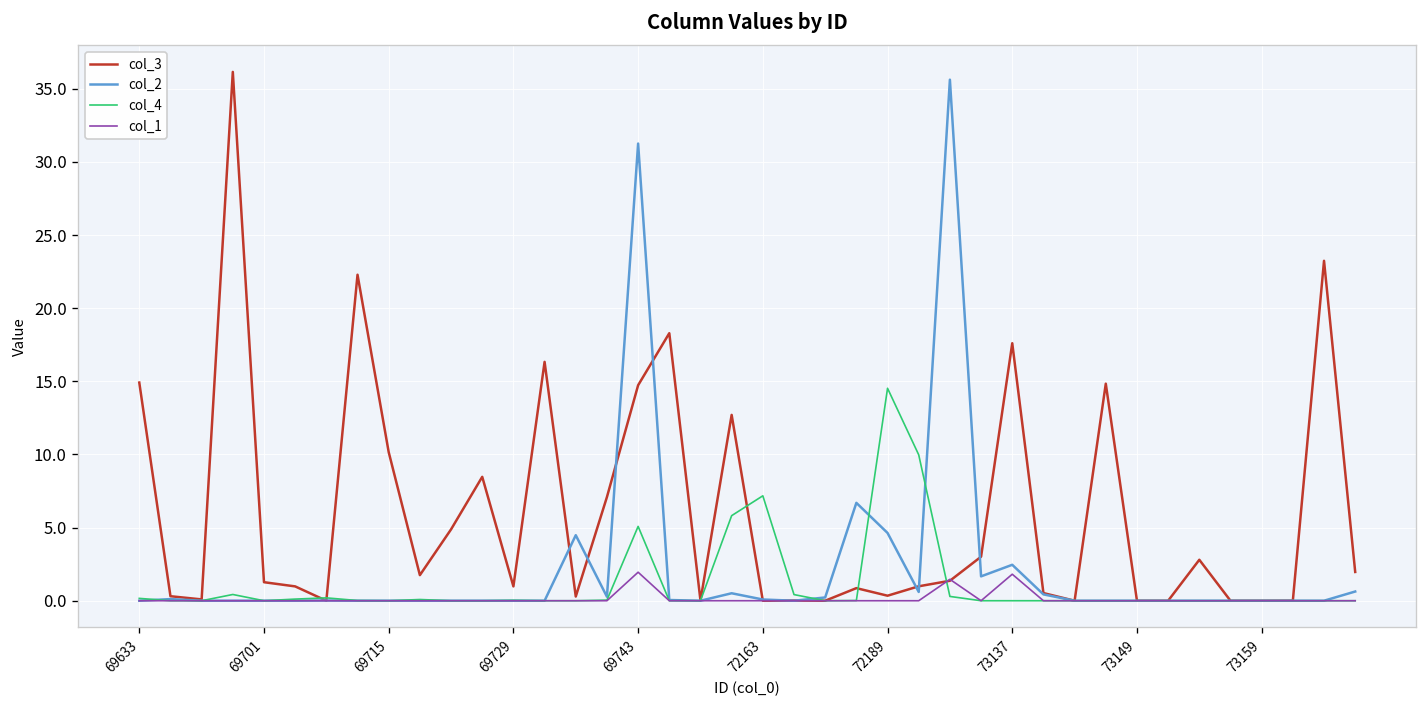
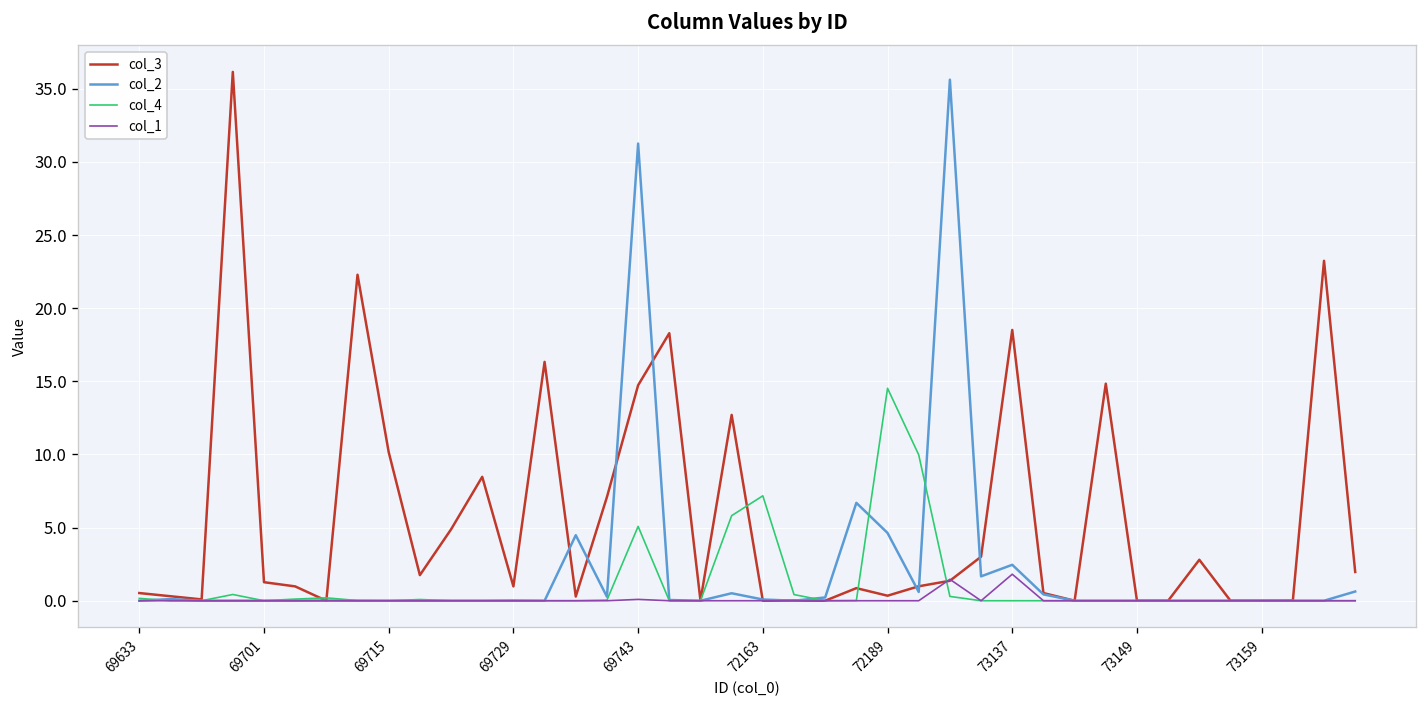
col_3, 69633: 14.9 -> 0.5
col_1, 69743: 2.0 -> 0.1
col_3, 73137: 17.6 -> 18.5
